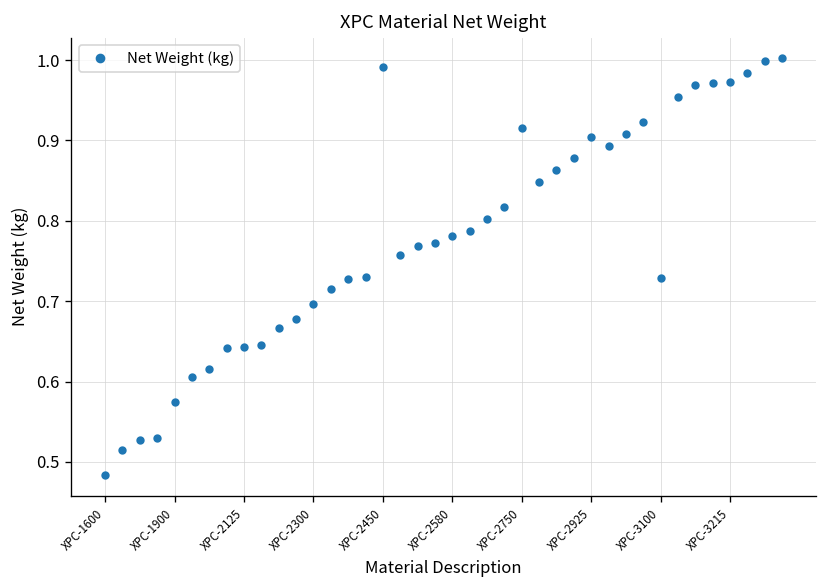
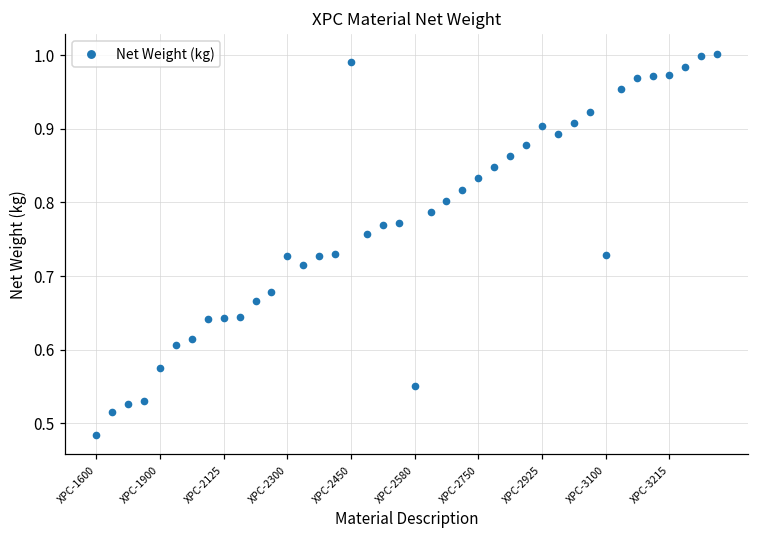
XPC-2300: 0.70 -> 0.73
XPC-2580: 0.78 -> 0.55
XPC-2750: 0.92 -> 0.83
